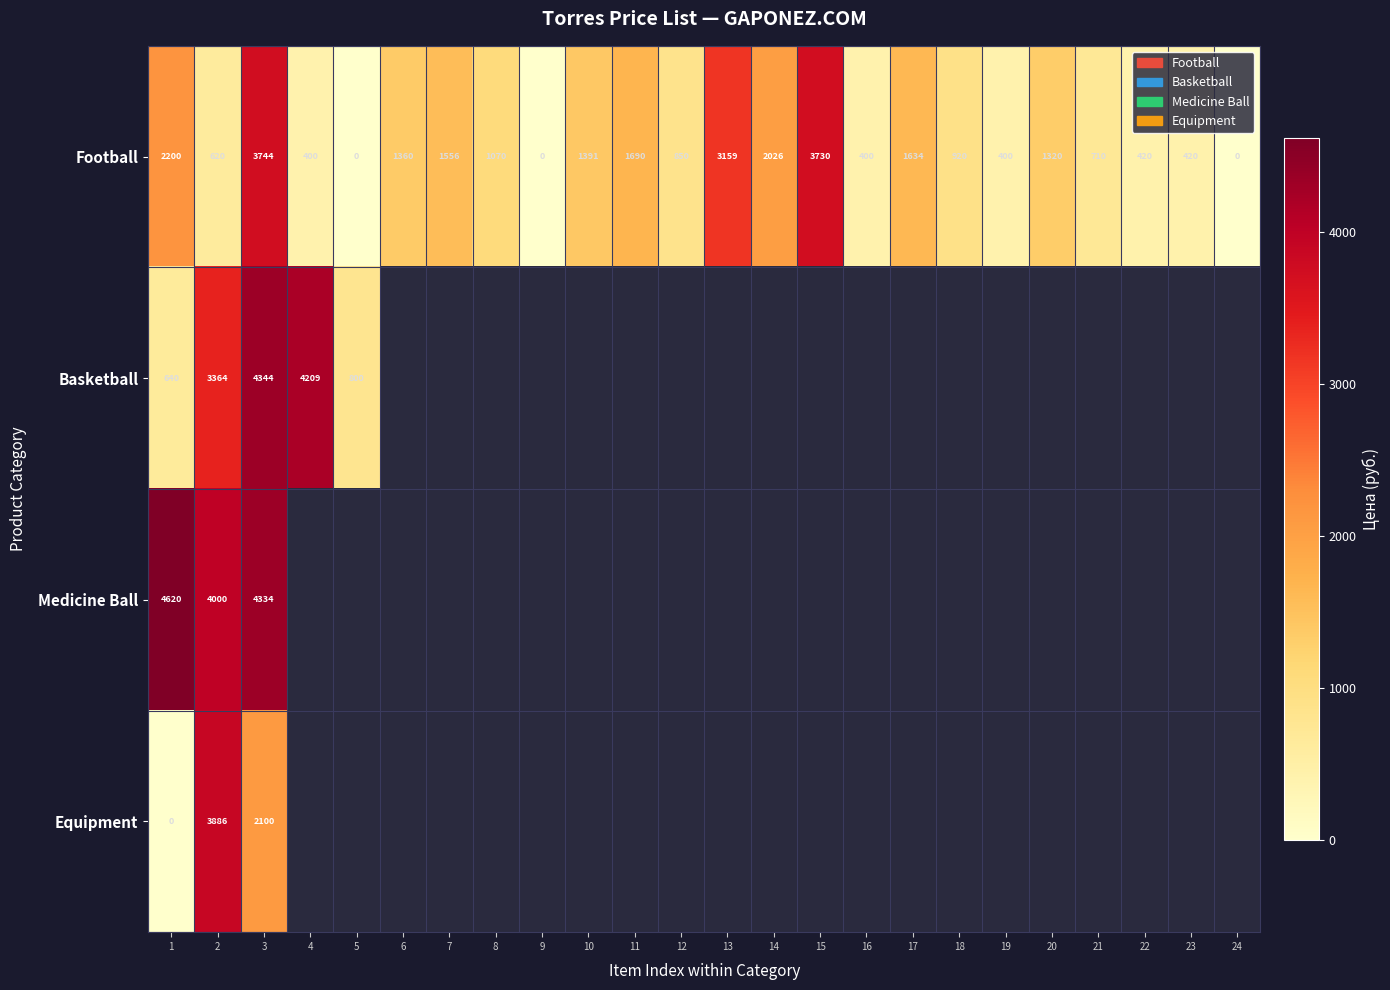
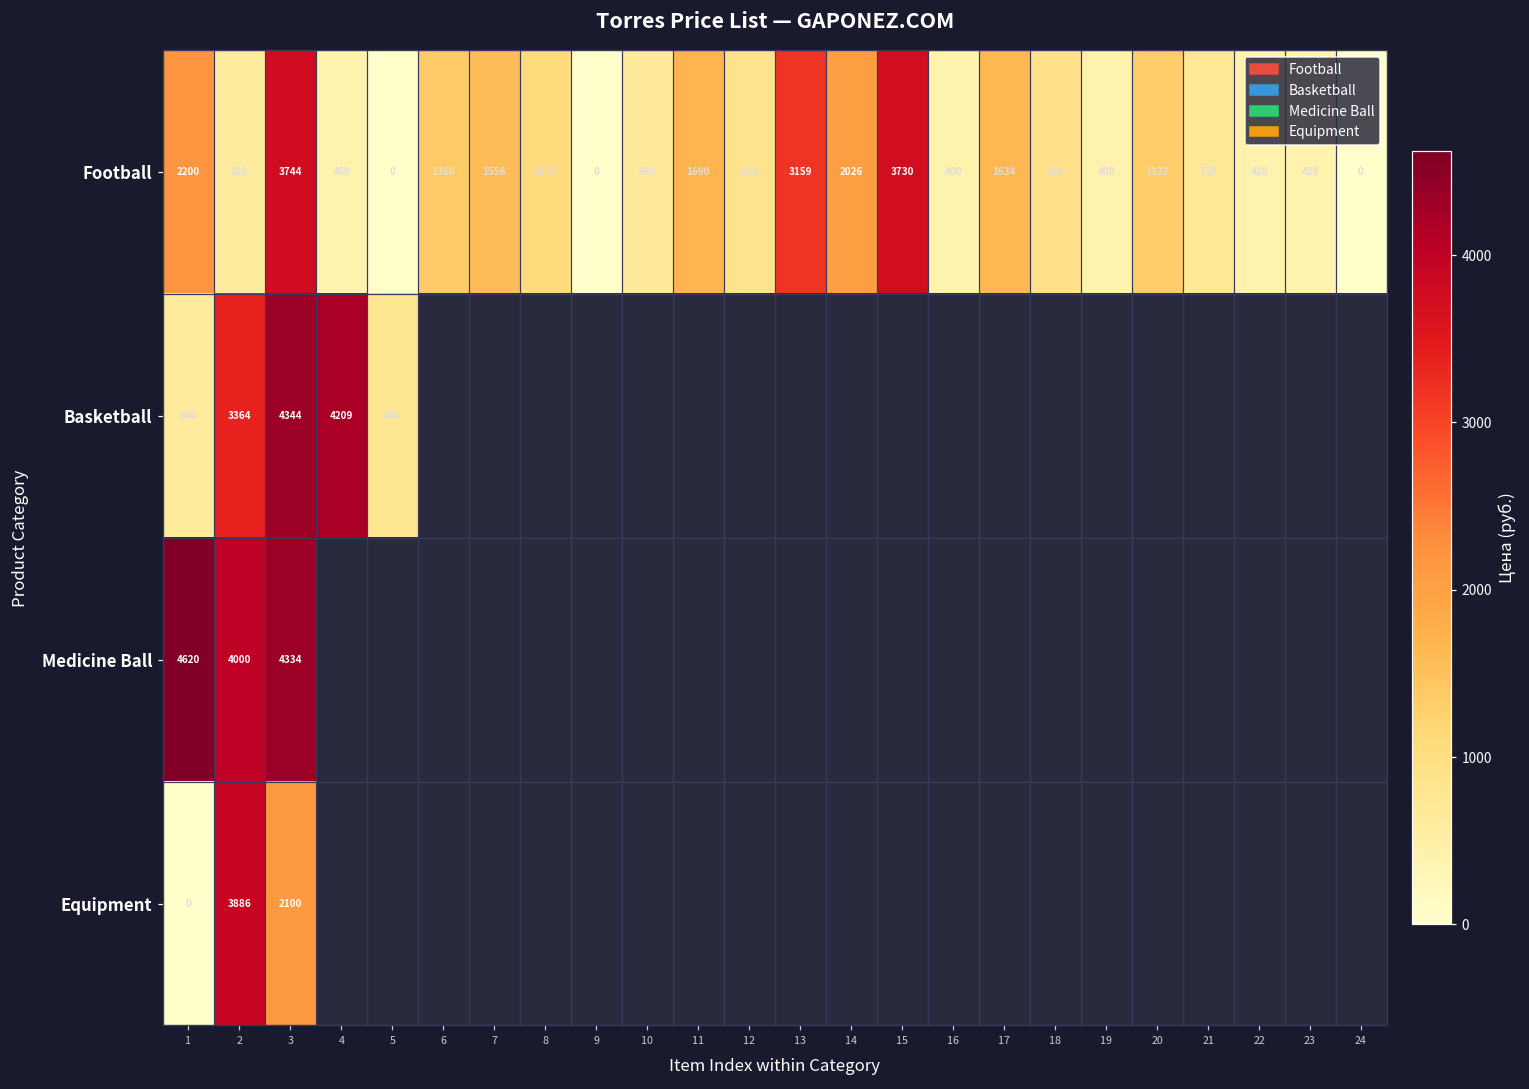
Football, 10: 1391 -> 660
